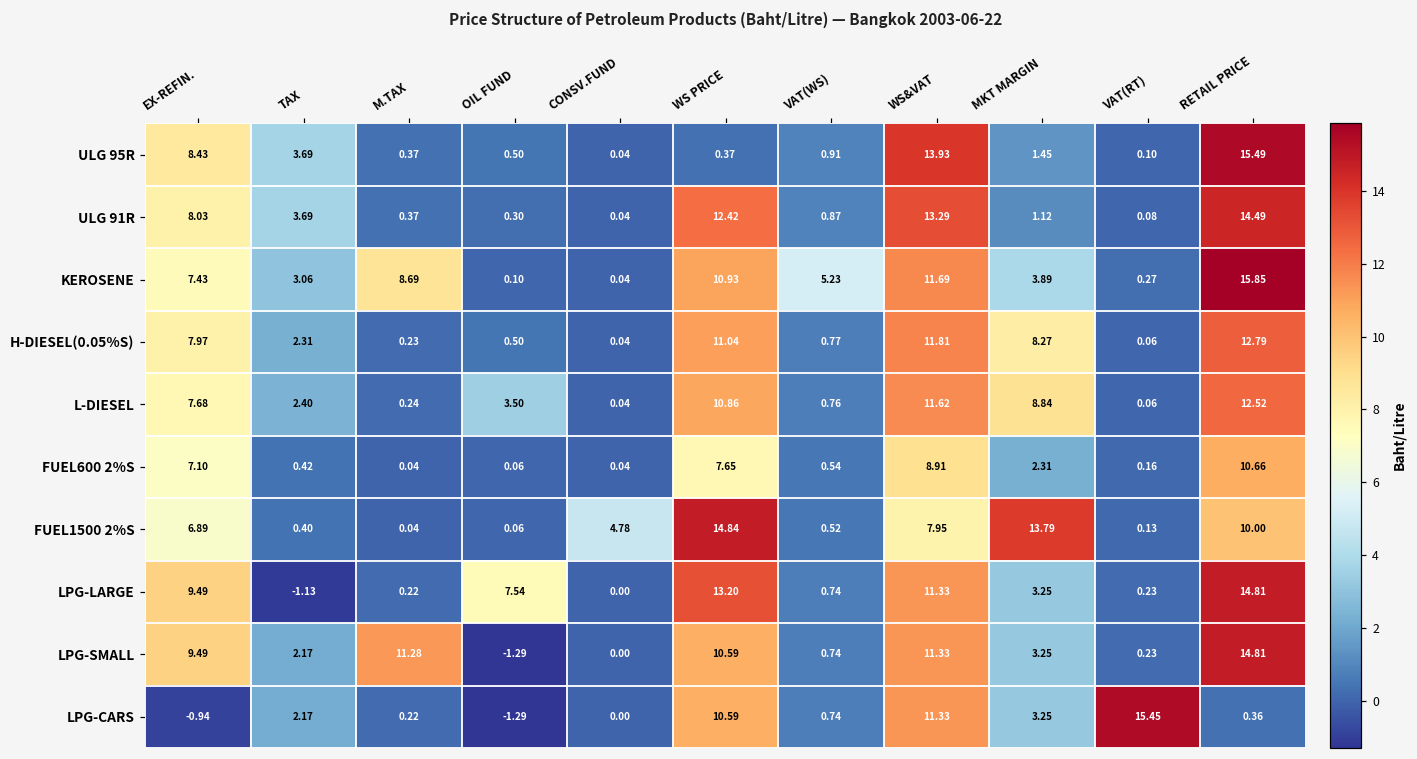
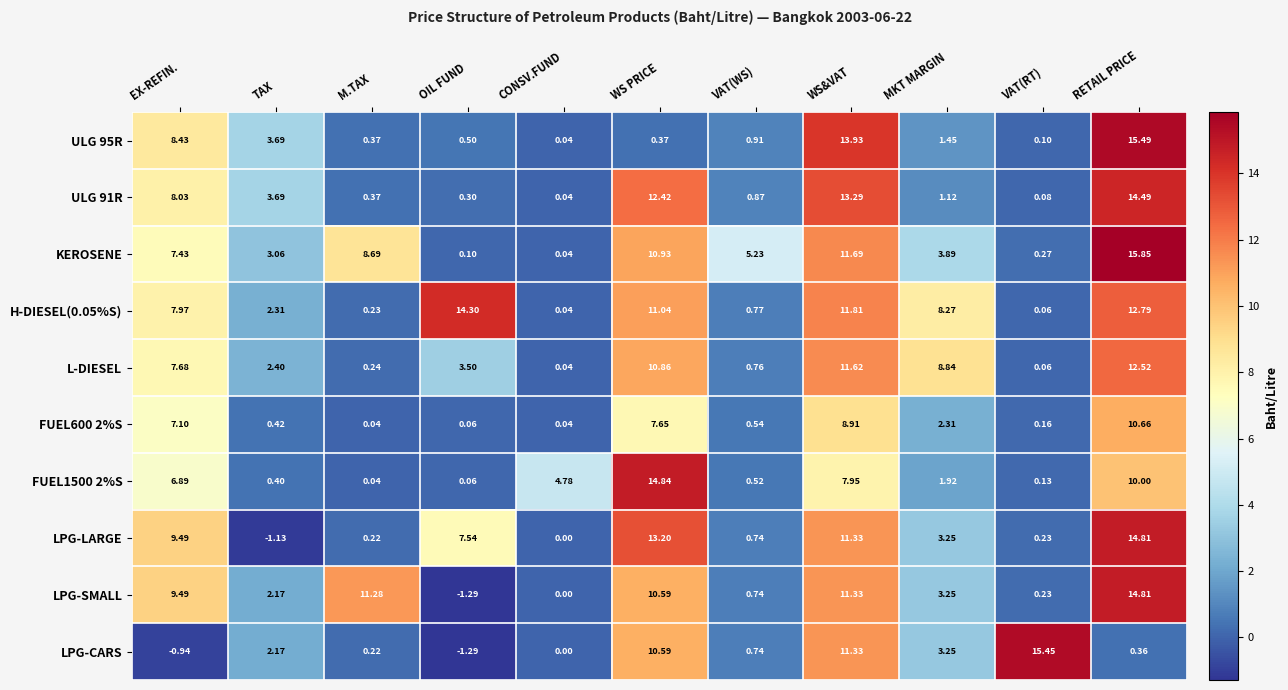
H-DIESEL(0.05%S), OIL FUND: 0.50 -> 14.30
FUEL1500 2%S, MKT MARGIN: 13.79 -> 1.92
